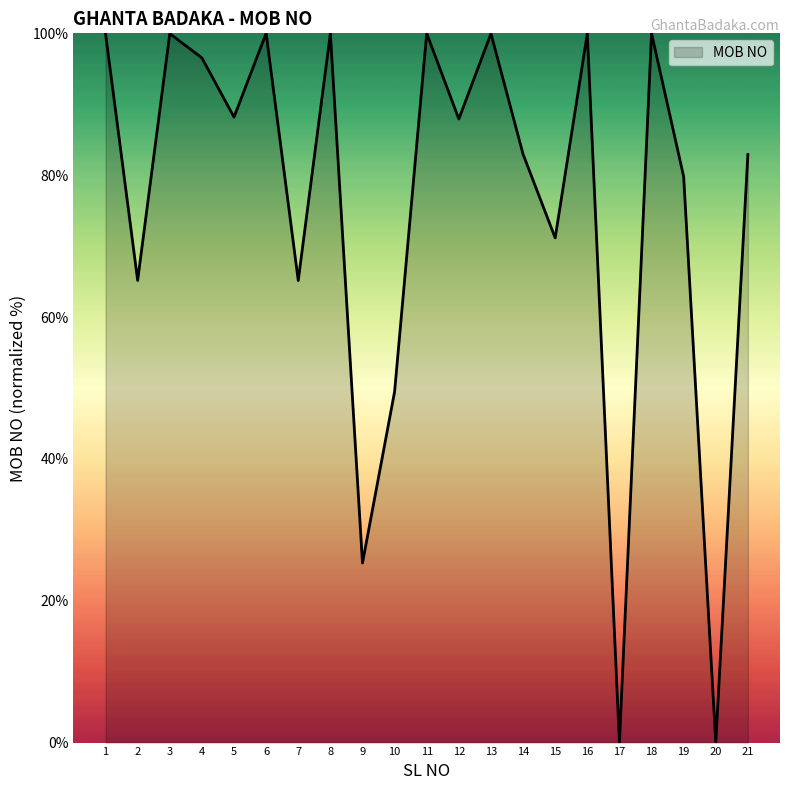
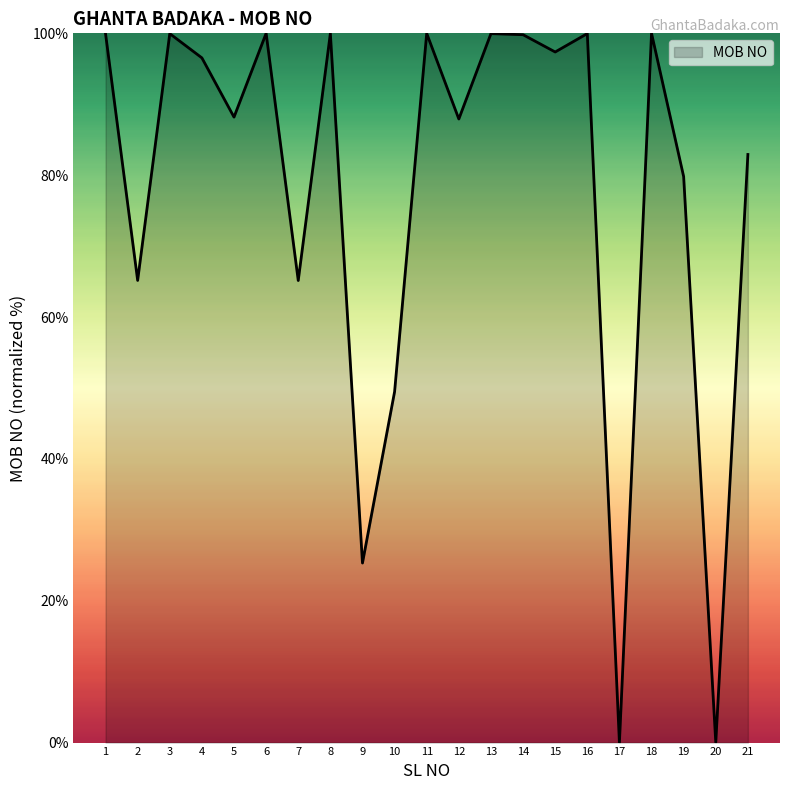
14: 83% -> 100%
15: 71% -> 97%
